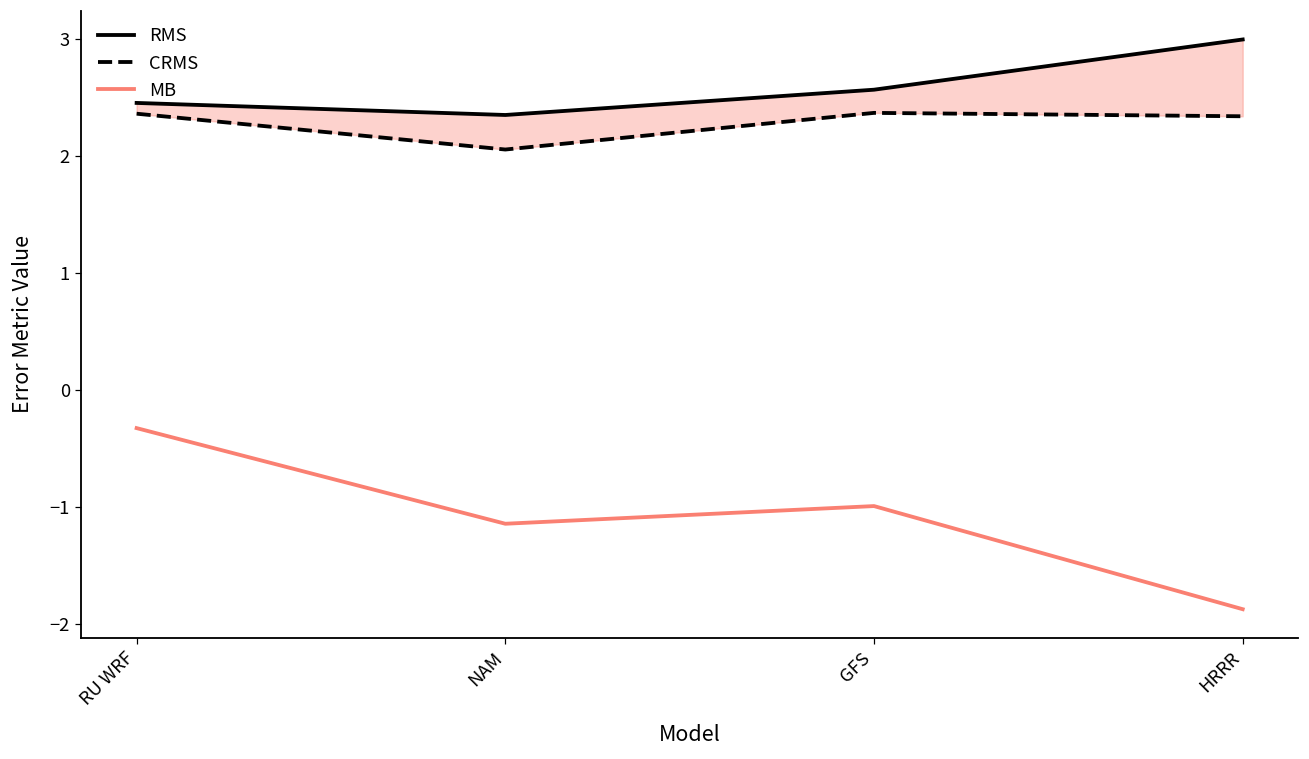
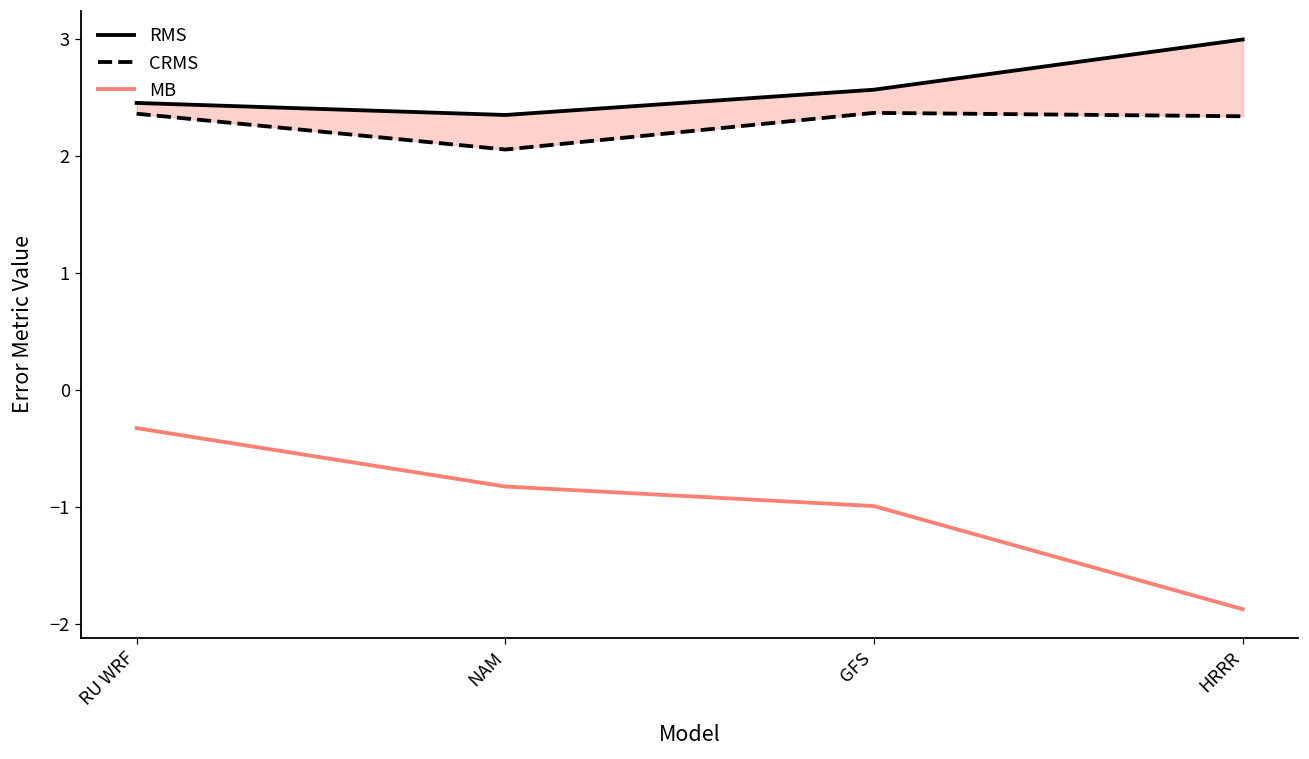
MB, NAM: -1.14 -> -0.82
